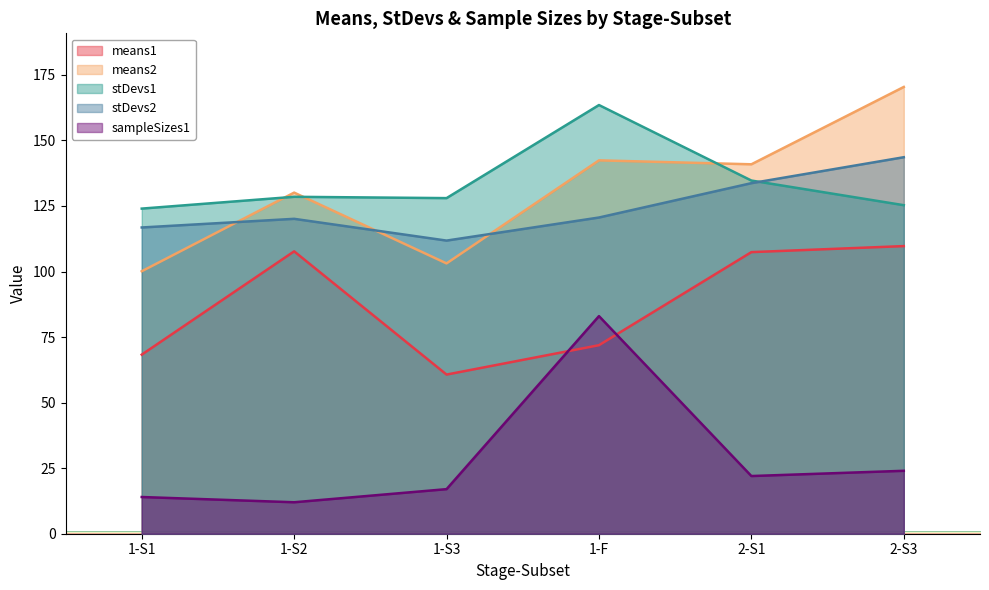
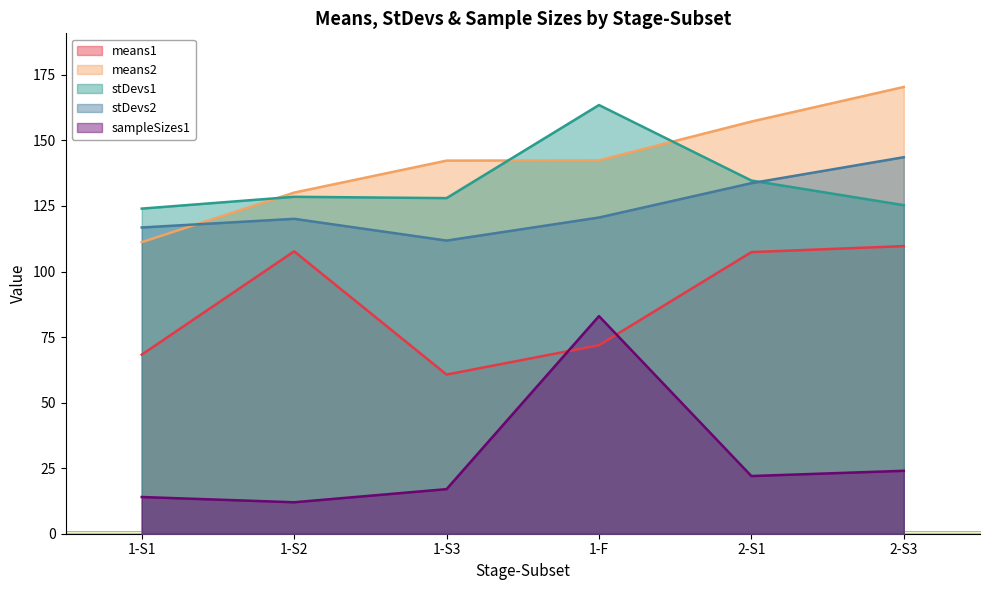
means2, 1-S1: 100 -> 111
means2, 1-S3: 103 -> 142
means2, 2-S1: 141 -> 157
